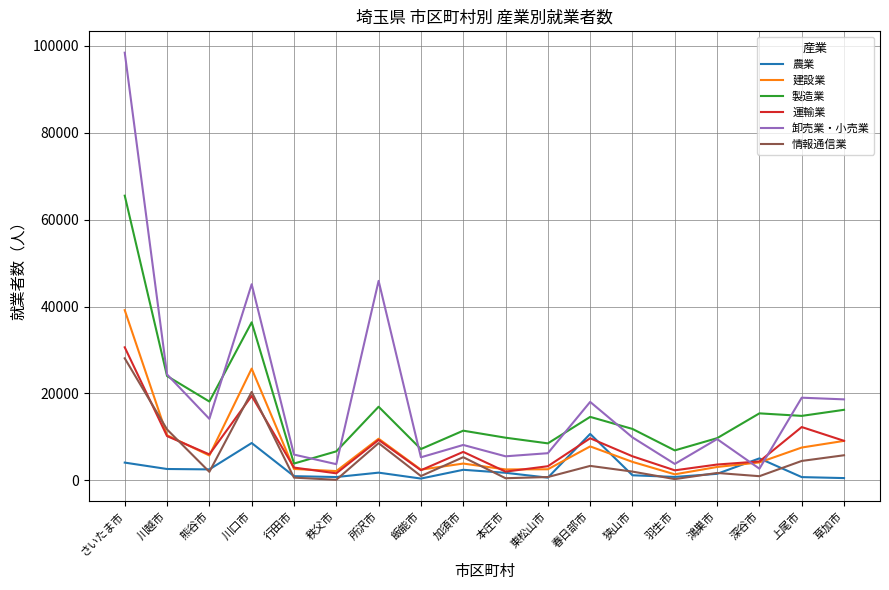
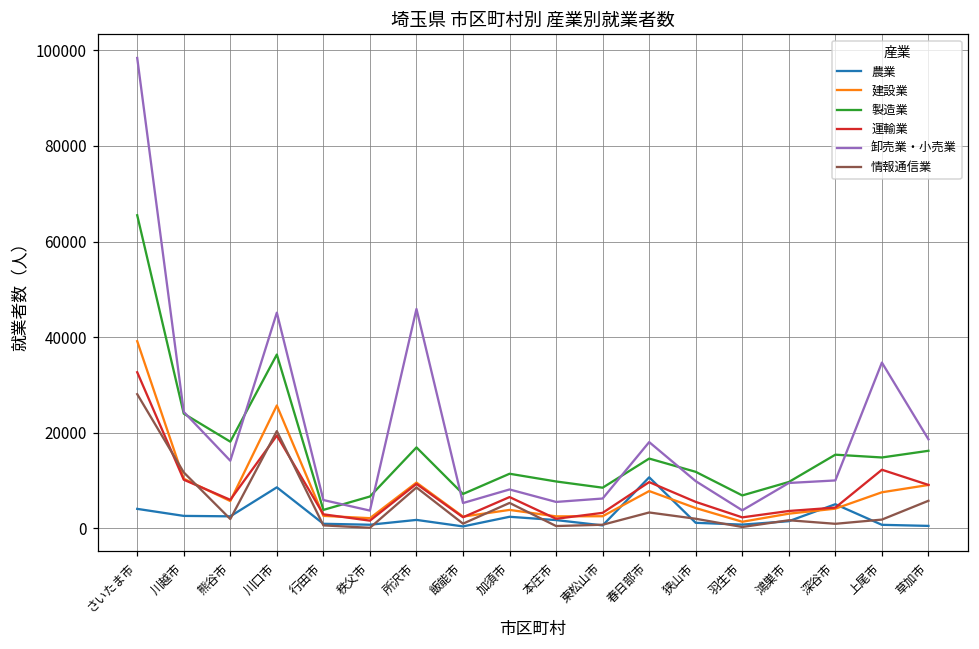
運輸業, さいたま市: 31000 -> 33000
卸売業・小売業, 深谷市: 3000 -> 10000
卸売業・小売業, 上尾市: 19000 -> 35000
情報通信業, 上尾市: 4000 -> 2000
